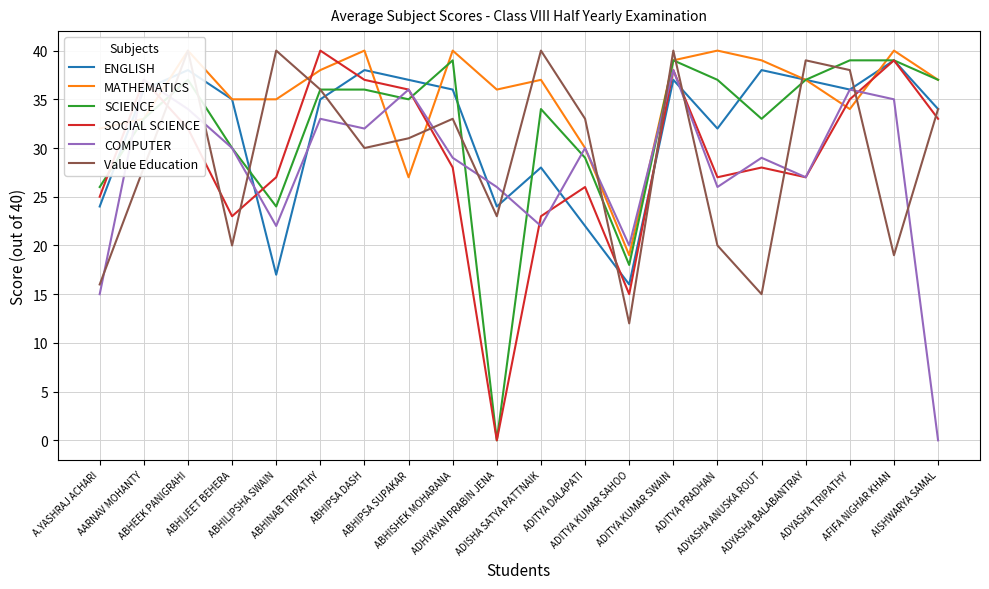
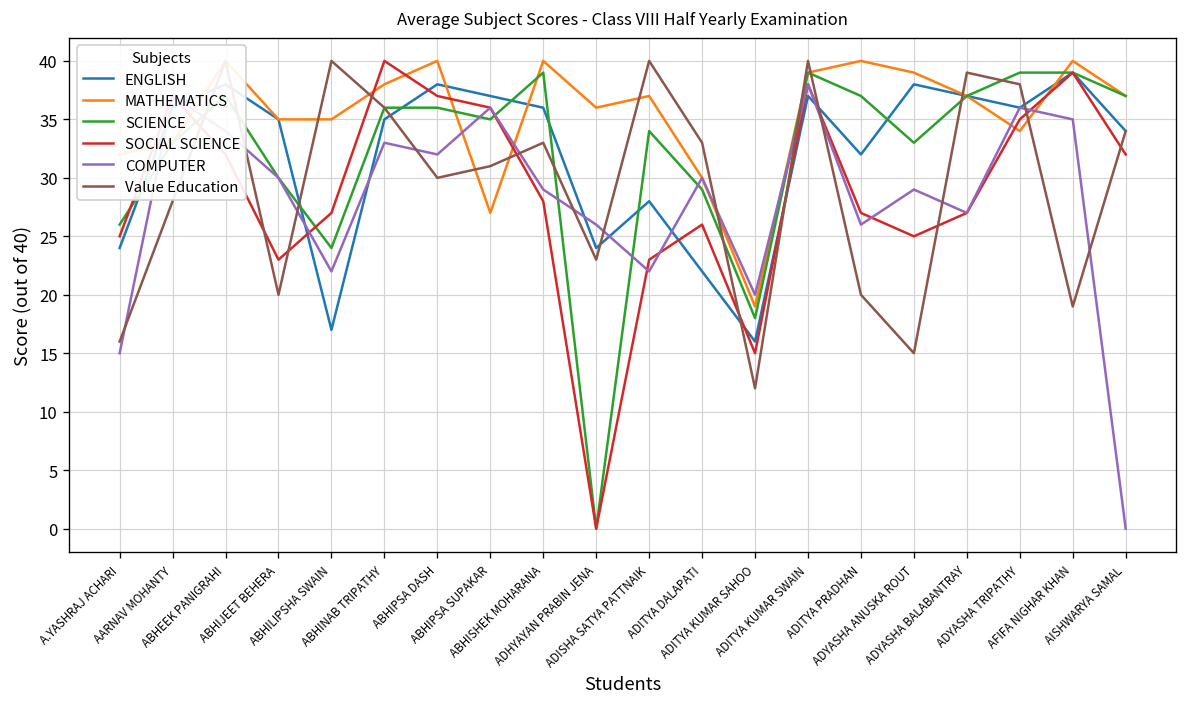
SOCIAL SCIENCE, ADYASHA ANUSKA ROUT: 28 -> 25
SOCIAL SCIENCE, AISHWARYA SAMAL: 33 -> 32
